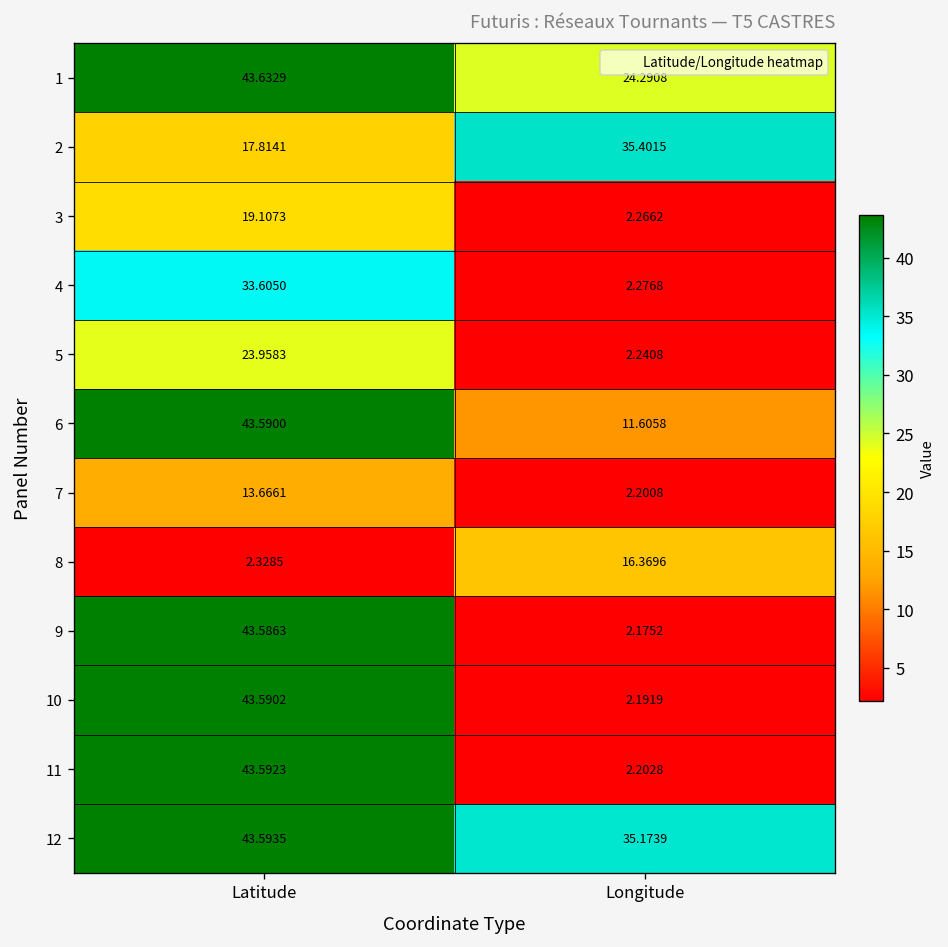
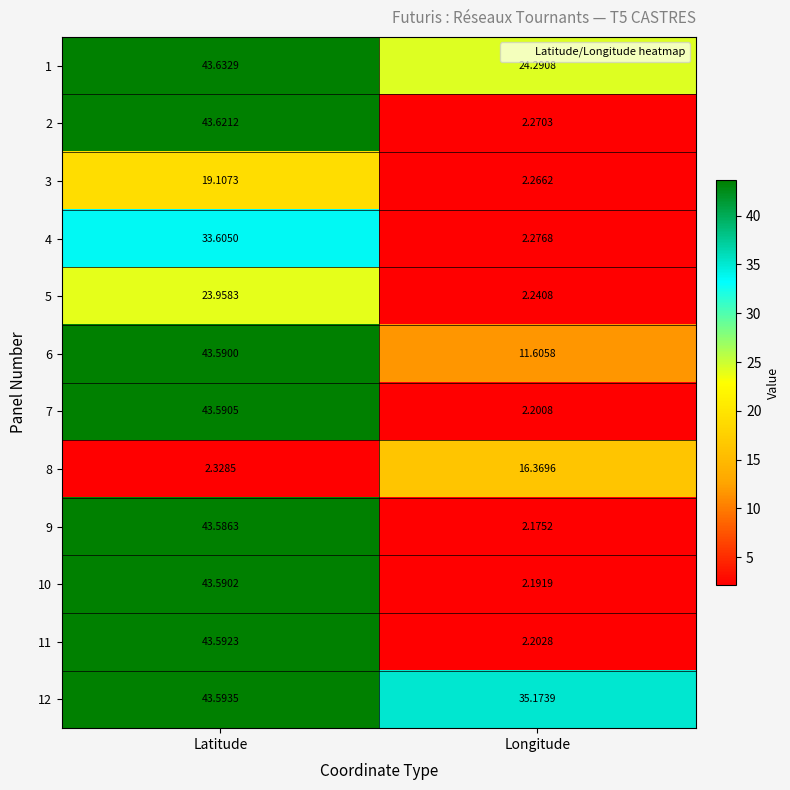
2, Latitude: 17.8141 -> 43.6212
2, Longitude: 35.4015 -> 2.2703
7, Latitude: 13.6661 -> 43.5905
